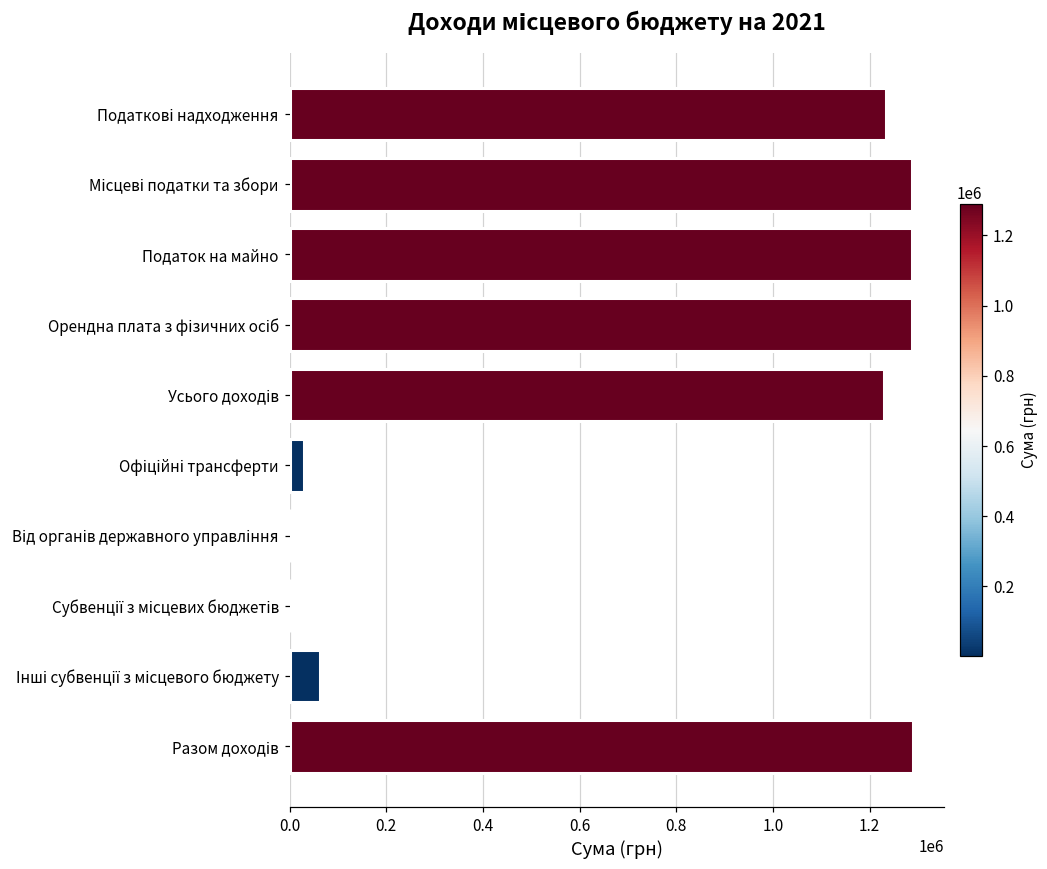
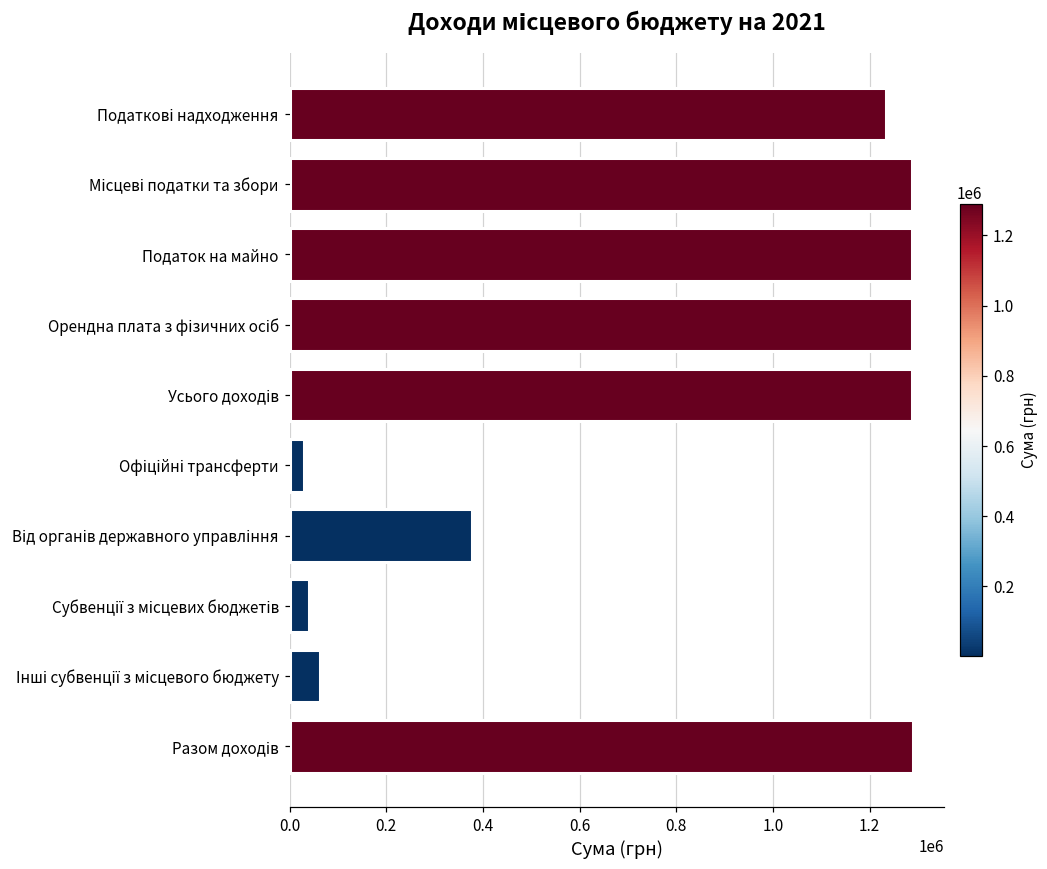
Усього доходів: 1230000 -> 1290000
Від органів державного управління: 0 -> 380000
Субвенції з місцевих бюджетів: 0 -> 40000
